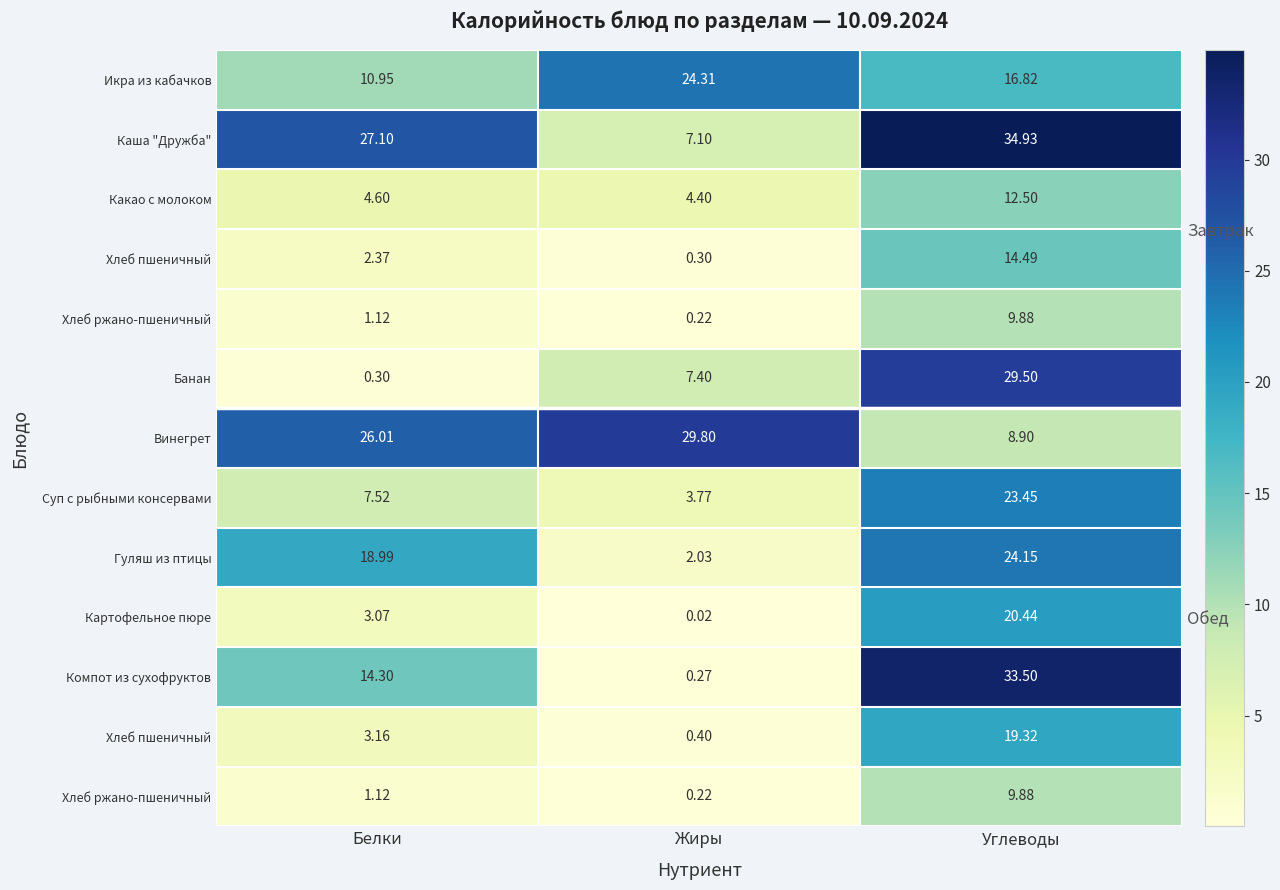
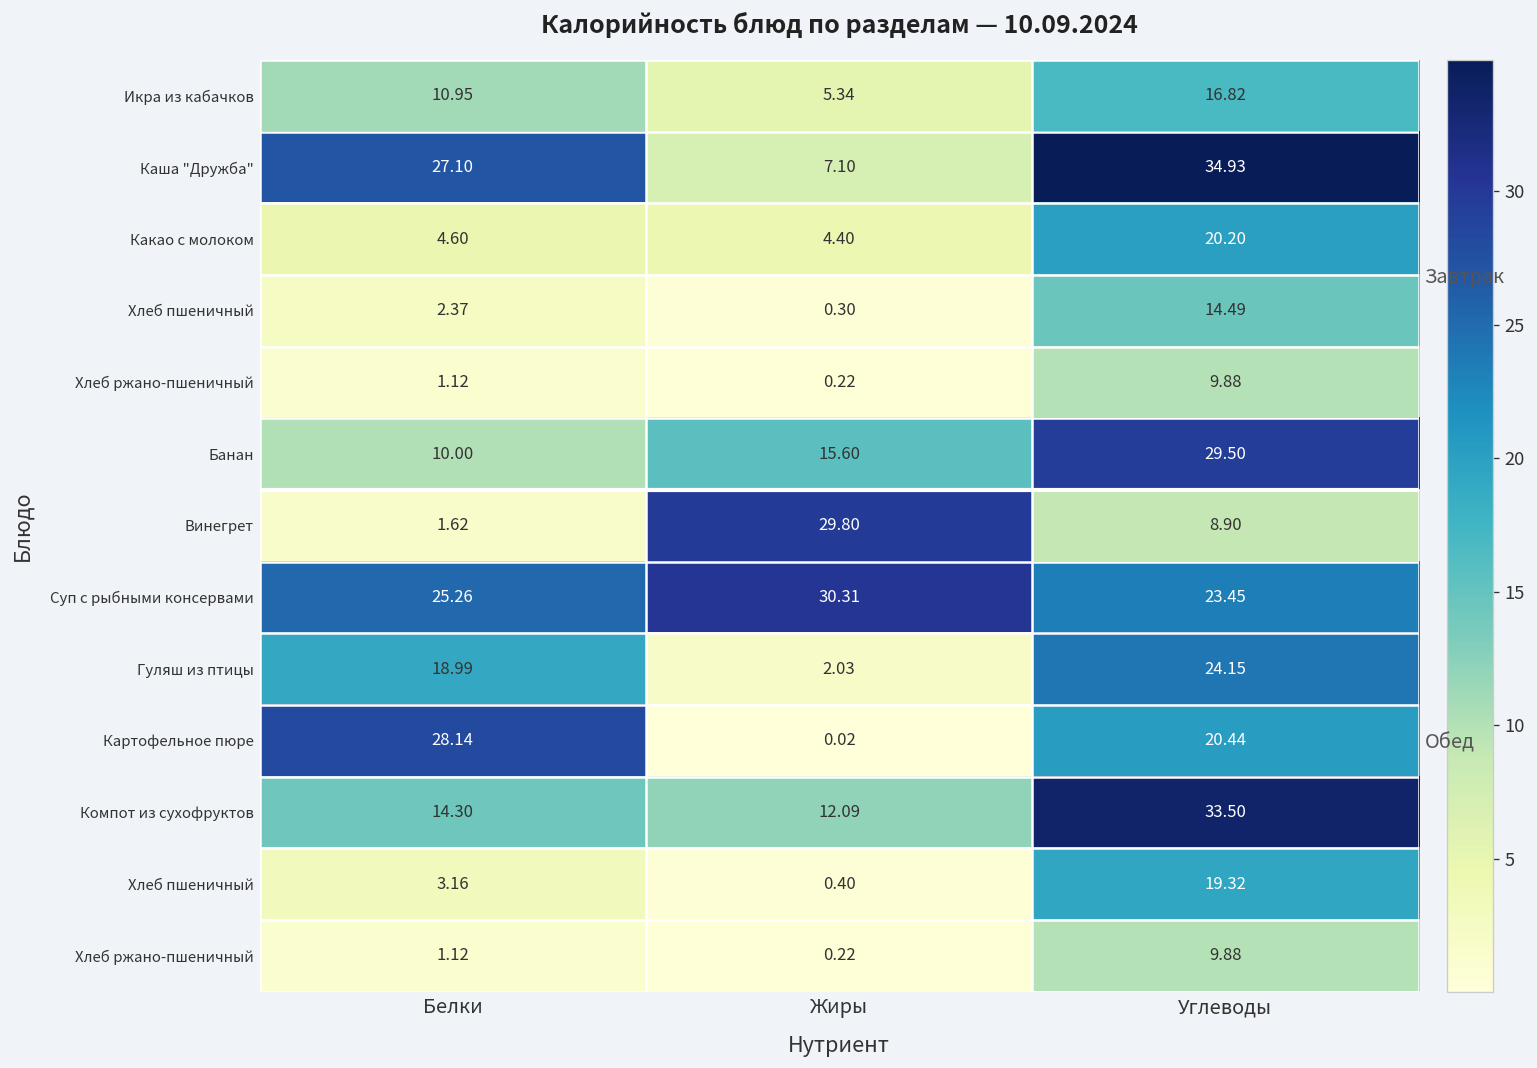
Икра из кабачков, Жиры: 24.31 -> 5.34
Какао с молоком, Углеводы: 12.50 -> 20.20
Банан, Белки: 0.30 -> 10.00
Банан, Жиры: 7.40 -> 15.60
Винегрет, Белки: 26.01 -> 1.62
Суп с рыбными консервами, Белки: 7.52 -> 25.26
Суп с рыбными консервами, Жиры: 3.77 -> 30.31
Картофельное пюре, Белки: 3.07 -> 28.14
Компот из сухофруктов, Жиры: 0.27 -> 12.09
